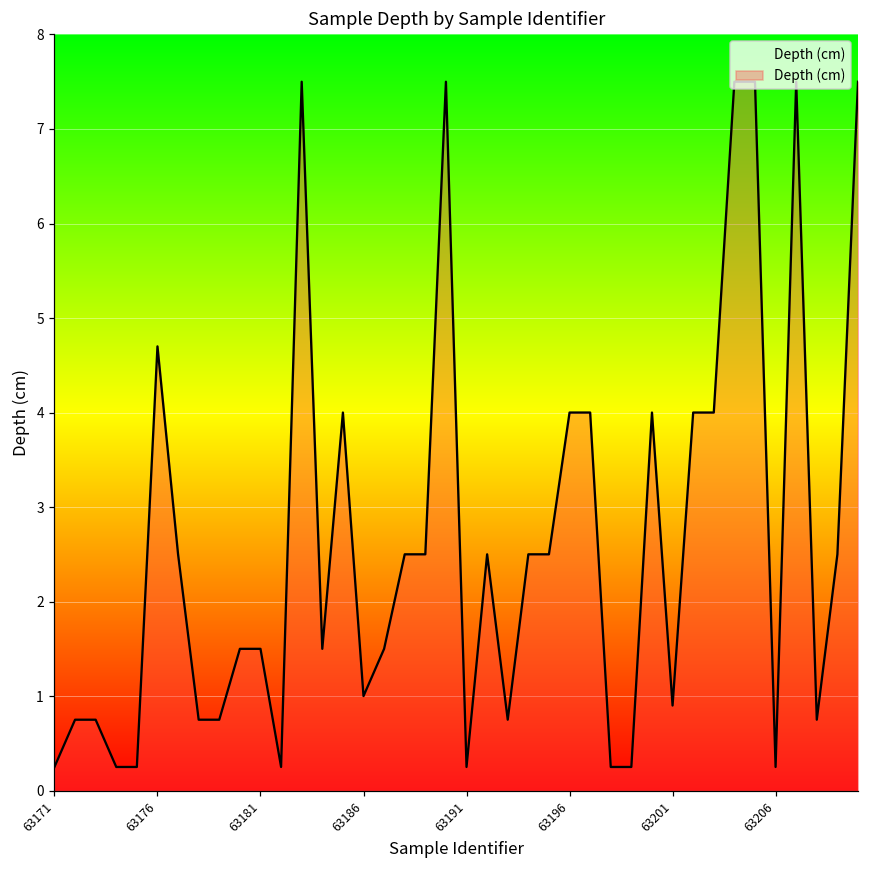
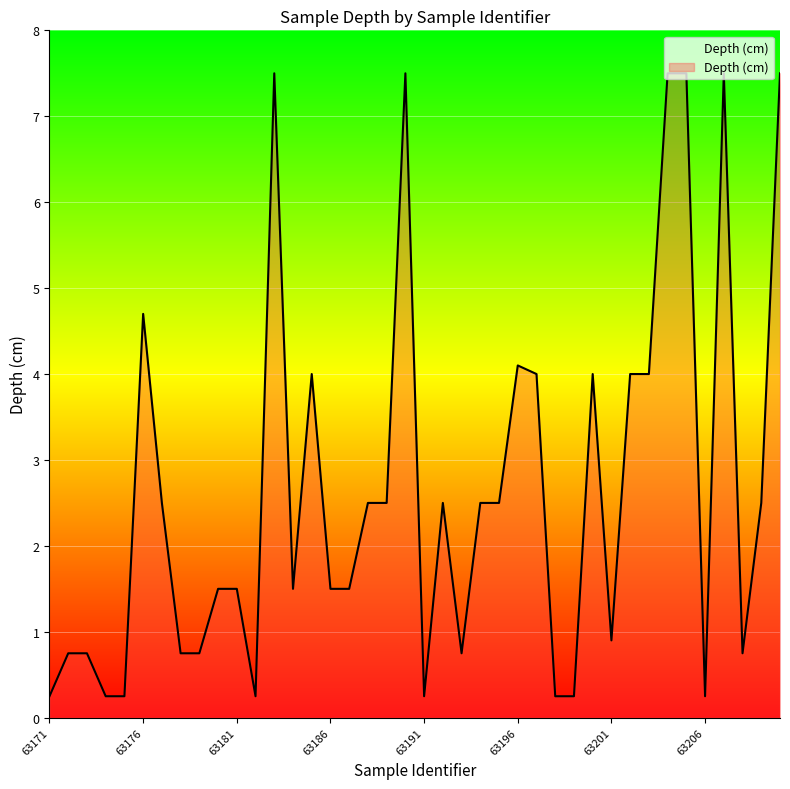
63186: 1.0 -> 1.5
63196: 4.0 -> 4.1
